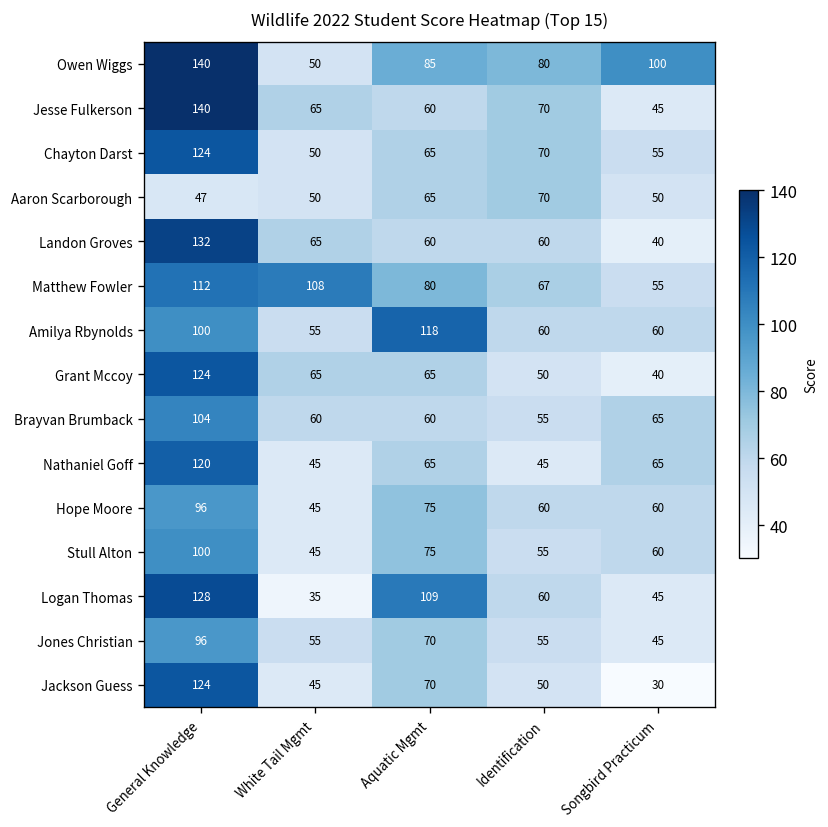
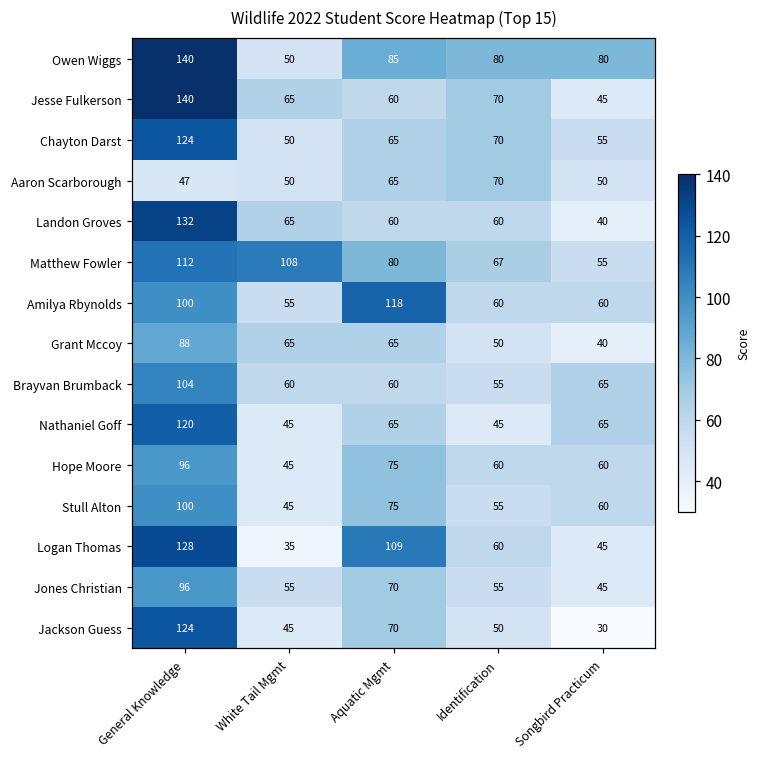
Owen Wiggs, Songbird Practicum: 100 -> 80
Grant Mccoy, General Knowledge: 124 -> 88
